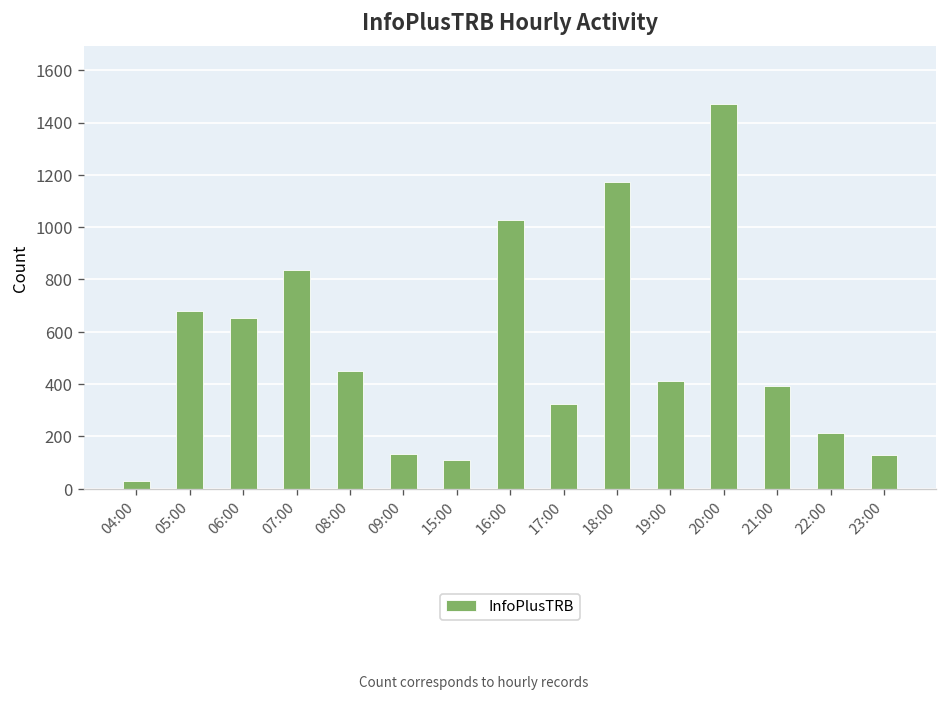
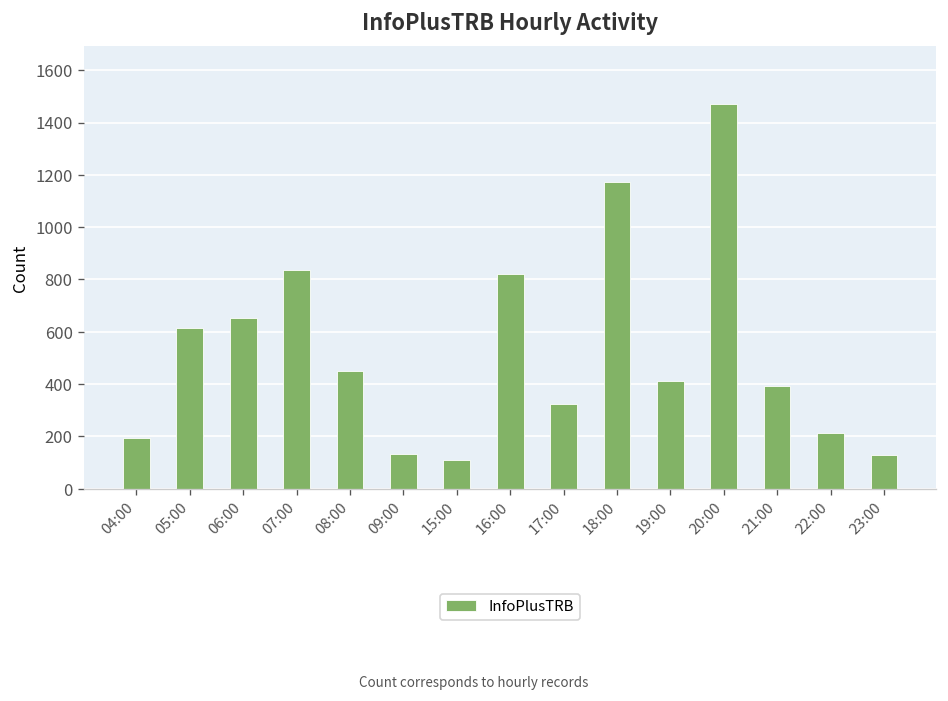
04:00: 30 -> 190
05:00: 680 -> 610
16:00: 1030 -> 820
